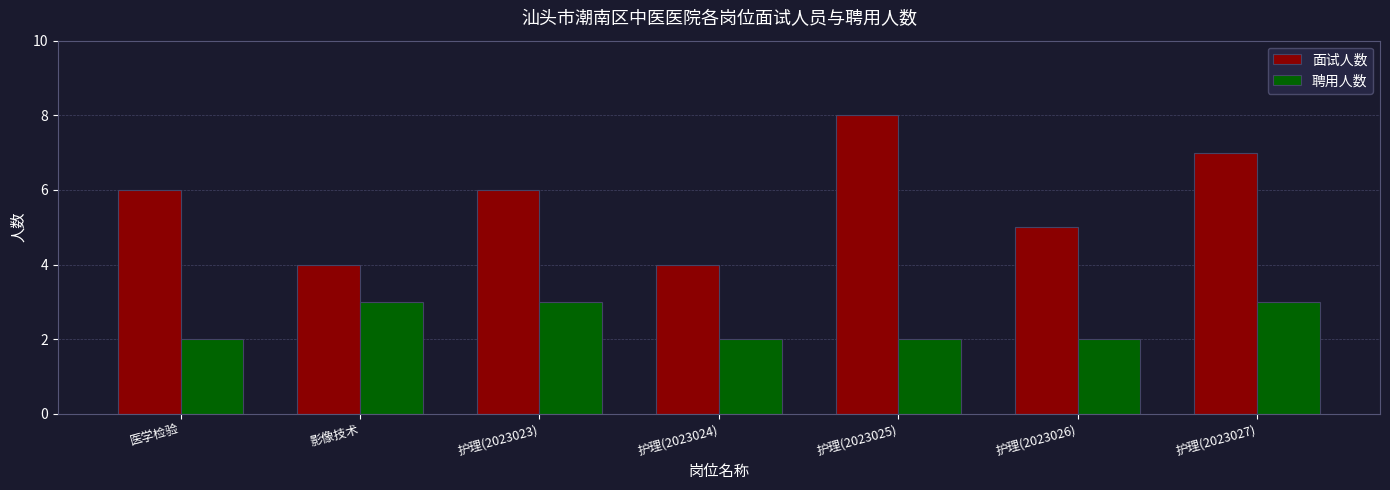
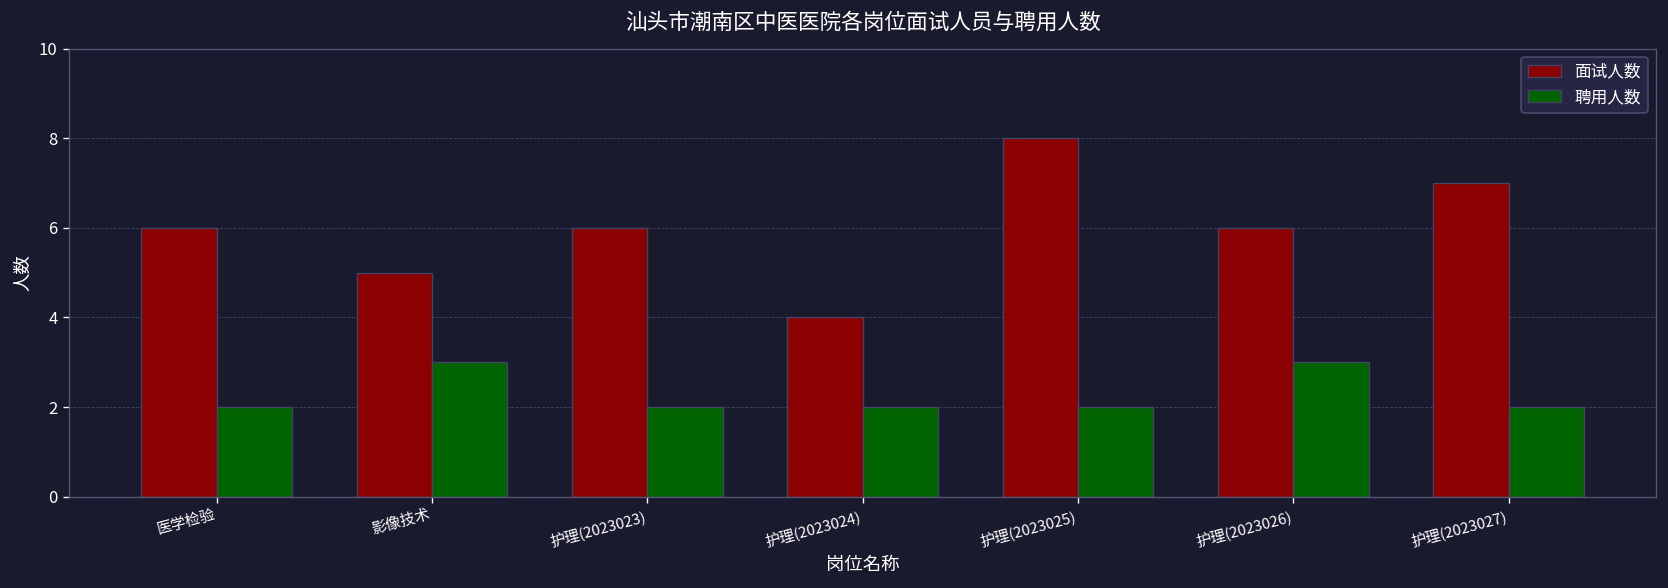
面试人数, 影像技术: 4 -> 5
聘用人数, 护理(2023023): 3 -> 2
面试人数, 护理(2023026): 5 -> 6
聘用人数, 护理(2023026): 2 -> 3
聘用人数, 护理(2023027): 3 -> 2
